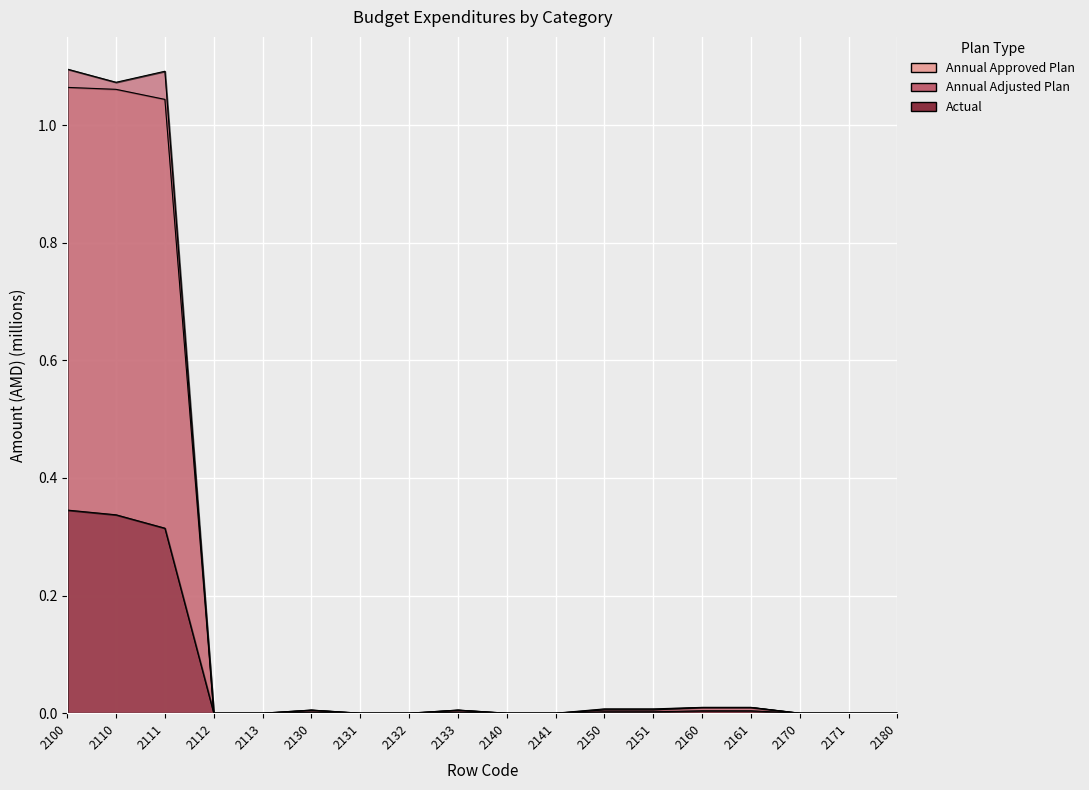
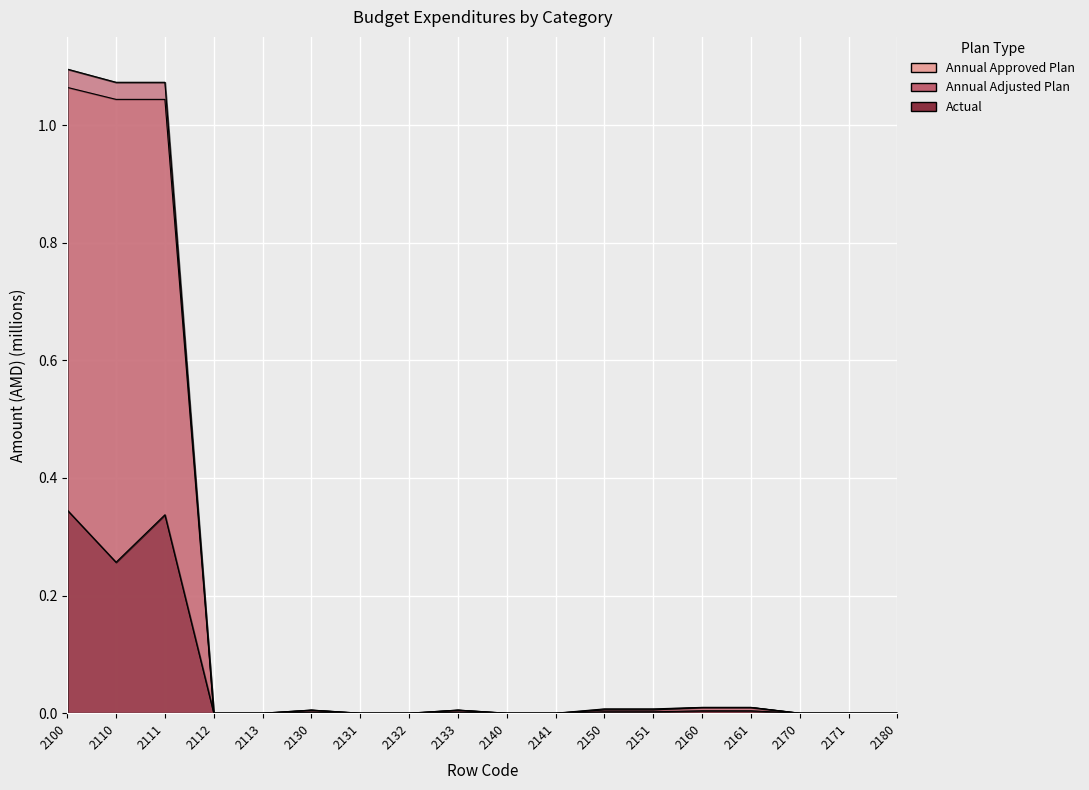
Annual Approved Plan, 2110: 1.06 -> 1.04
Actual, 2110: 0.34 -> 0.26
Annual Adjusted Plan, 2111: 1.09 -> 1.07
Actual, 2111: 0.31 -> 0.34
